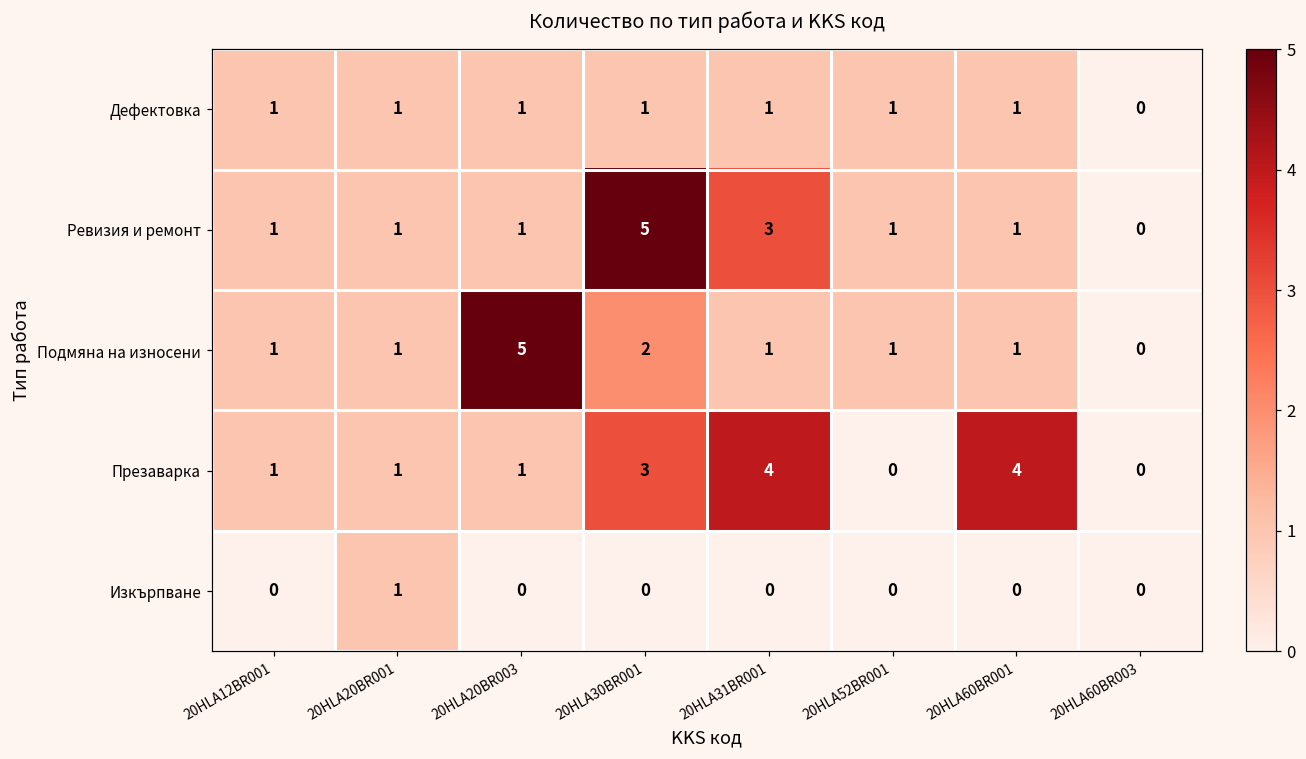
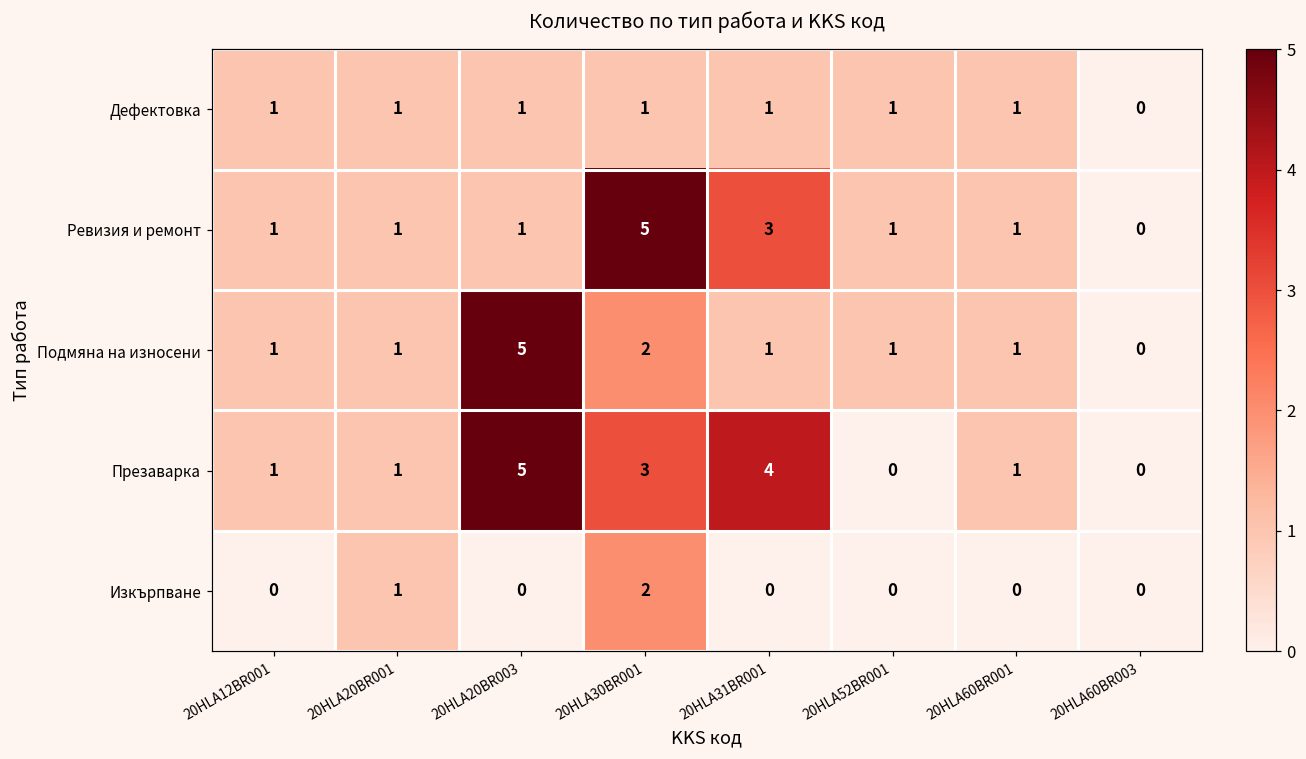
Презаварка, 20HLA20BR003: 1 -> 5
Презаварка, 20HLA60BR001: 4 -> 1
Изкърпване, 20HLA30BR001: 0 -> 2
